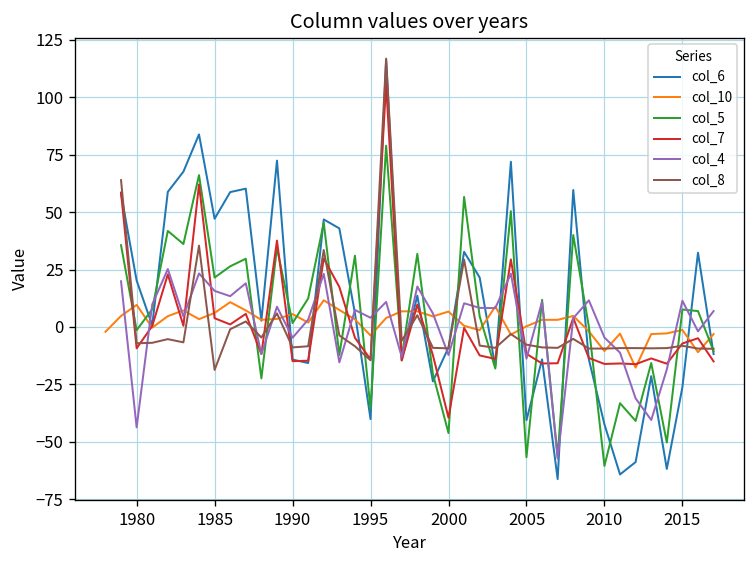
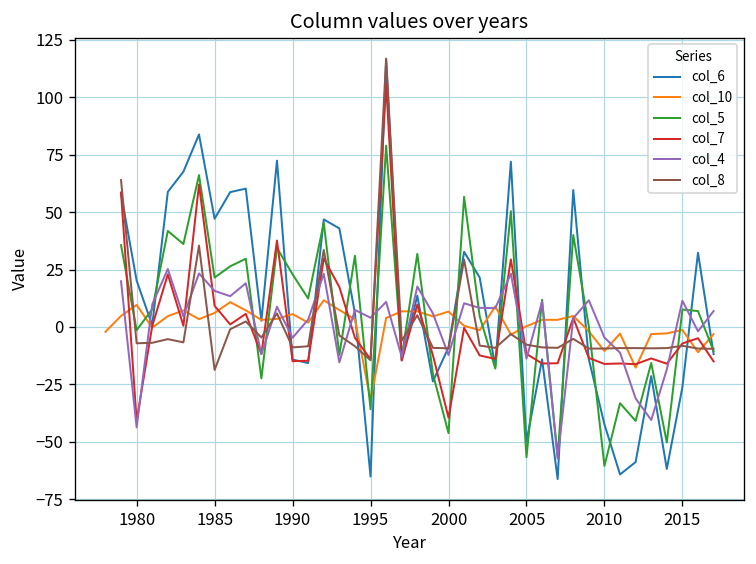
col_7, 1980: -9 -> -41
col_7, 1985: 4 -> 9
col_5, 1990: 2 -> 23
col_6, 1995: -40 -> -65
col_10, 1995: -4 -> -32
col_6, 2005: -41 -> -50
